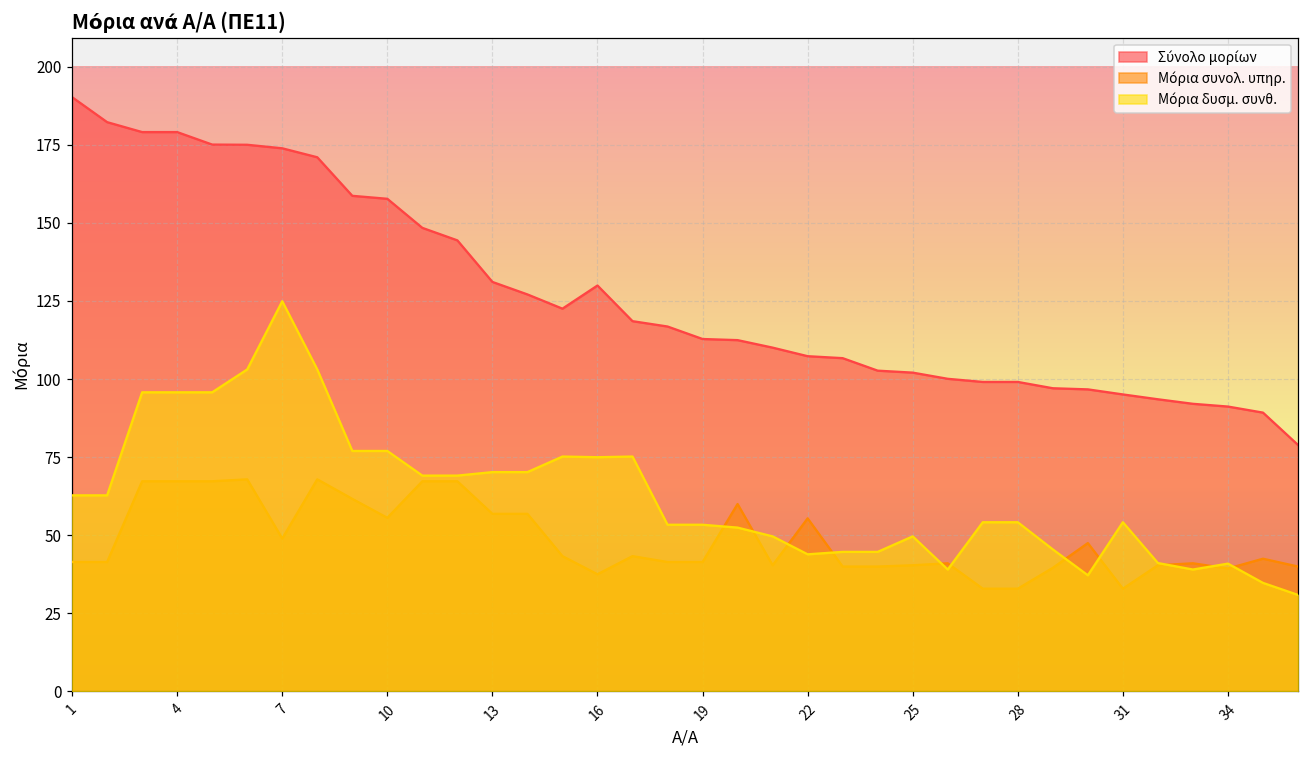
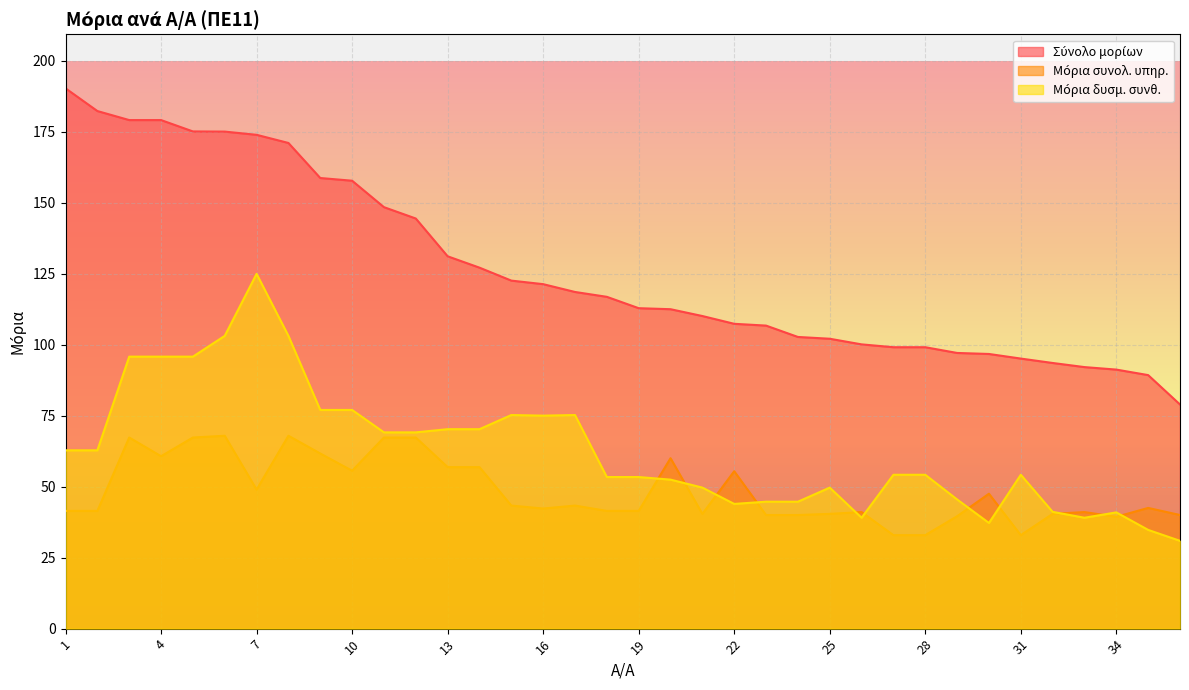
Μόρια συνολ. υπηρ., 4: 67 -> 61
Σύνολο μορίων, 16: 130 -> 121
Μόρια συνολ. υπηρ., 16: 38 -> 42
